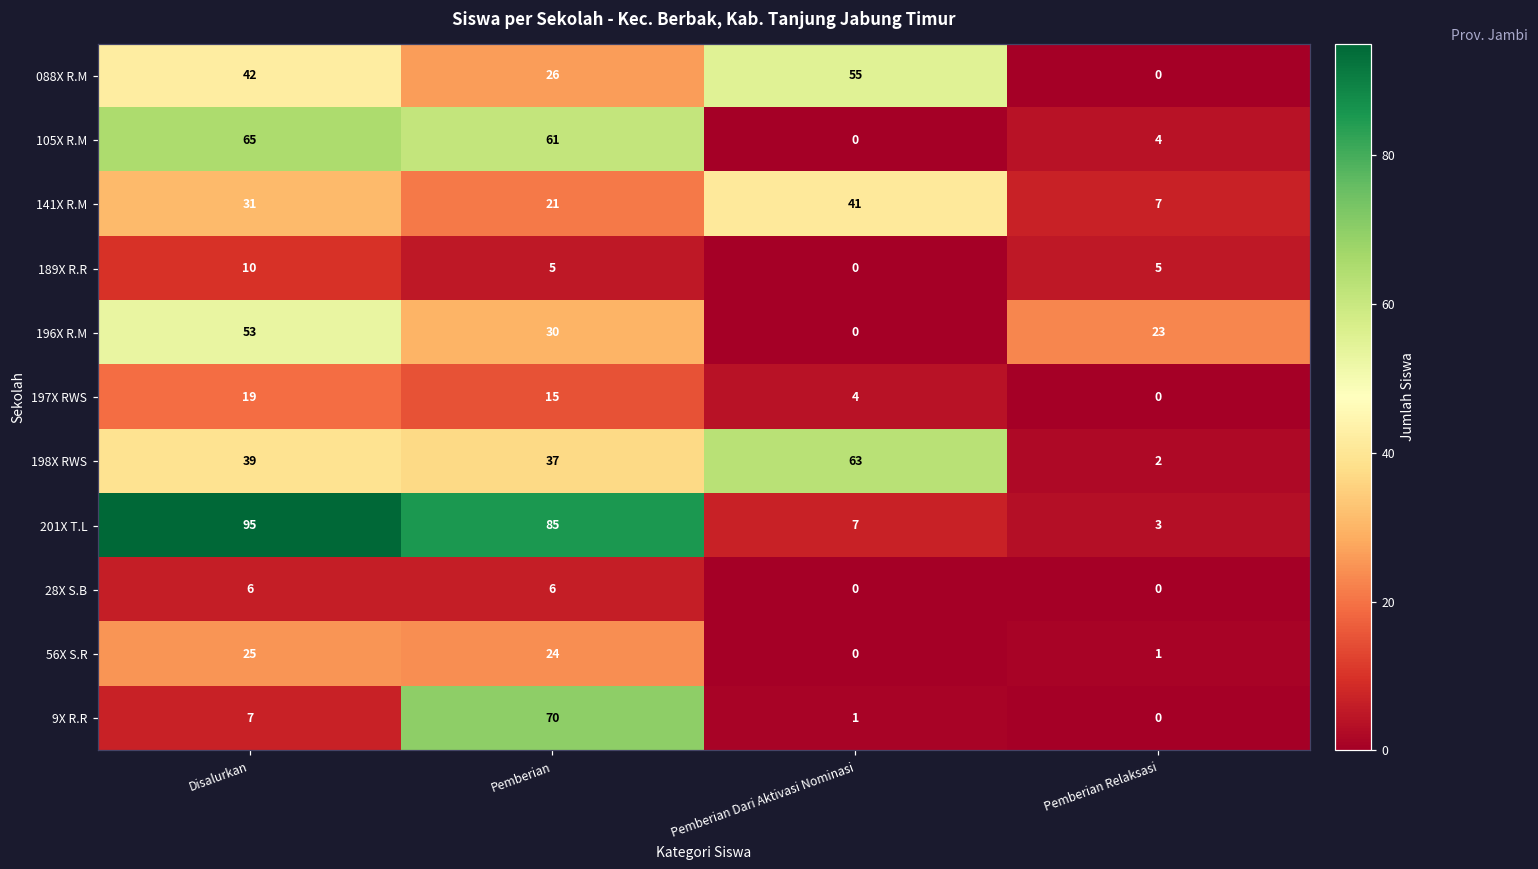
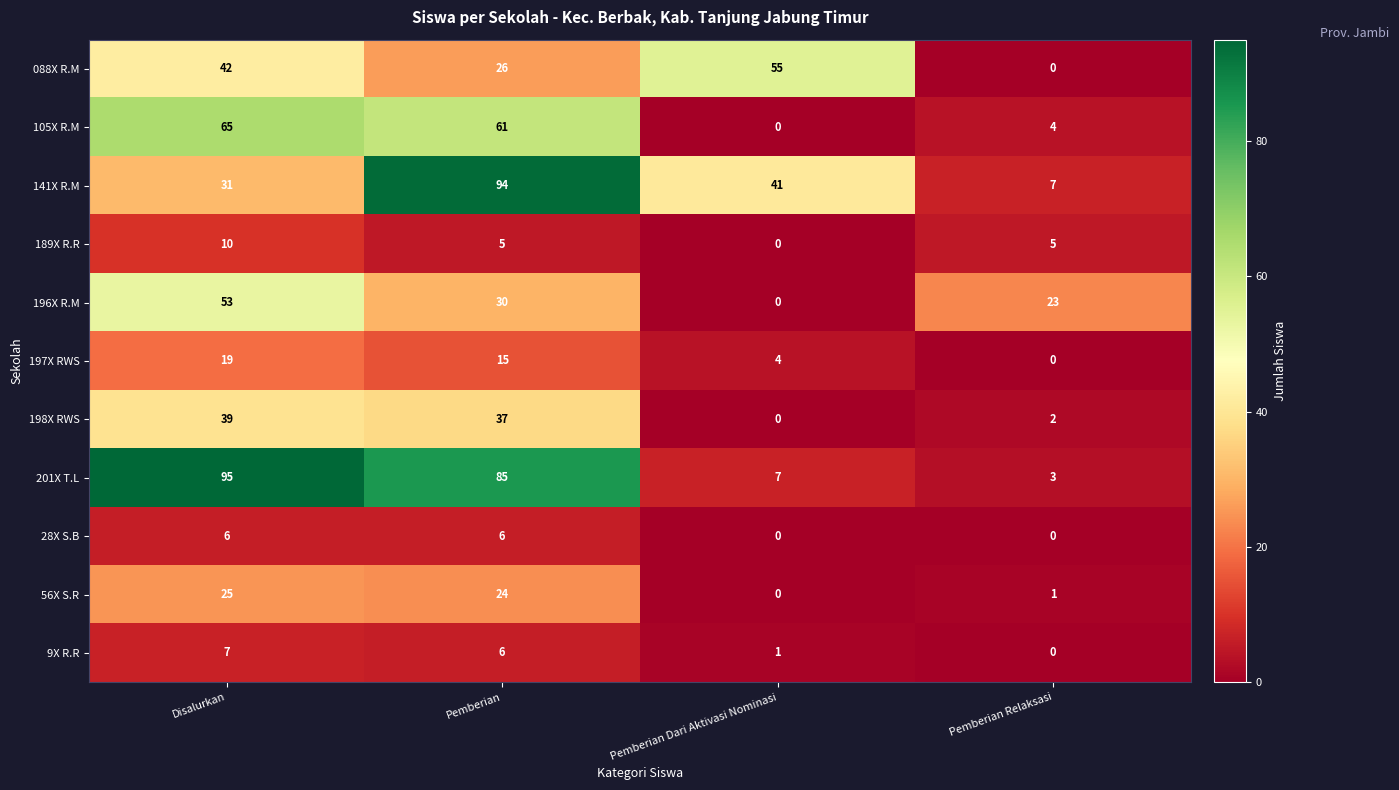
141X R.M, Pemberian: 21 -> 94
198X RWS, Pemberian Dari Aktivasi Nominasi: 63 -> 0
9X R.R, Pemberian: 70 -> 6
